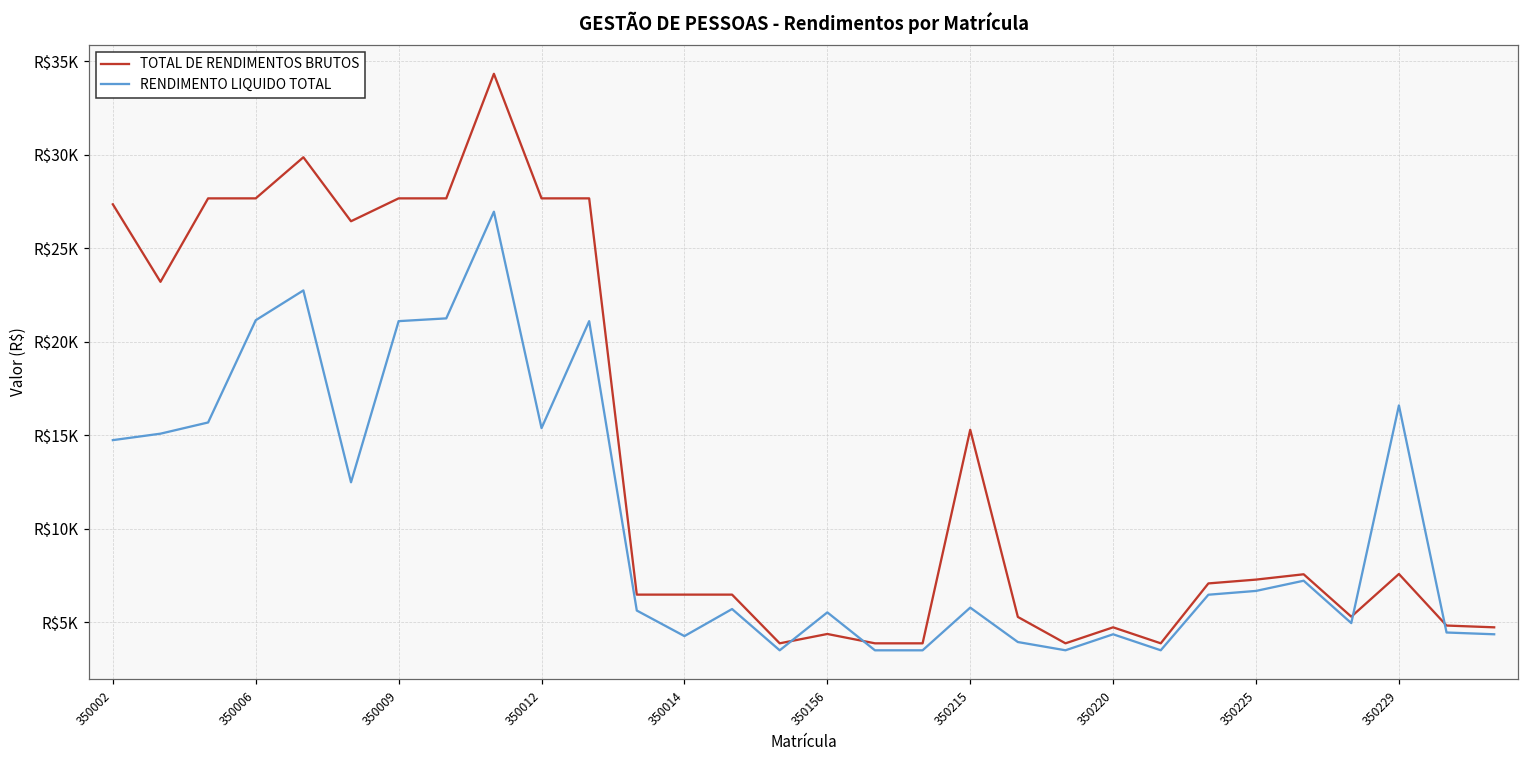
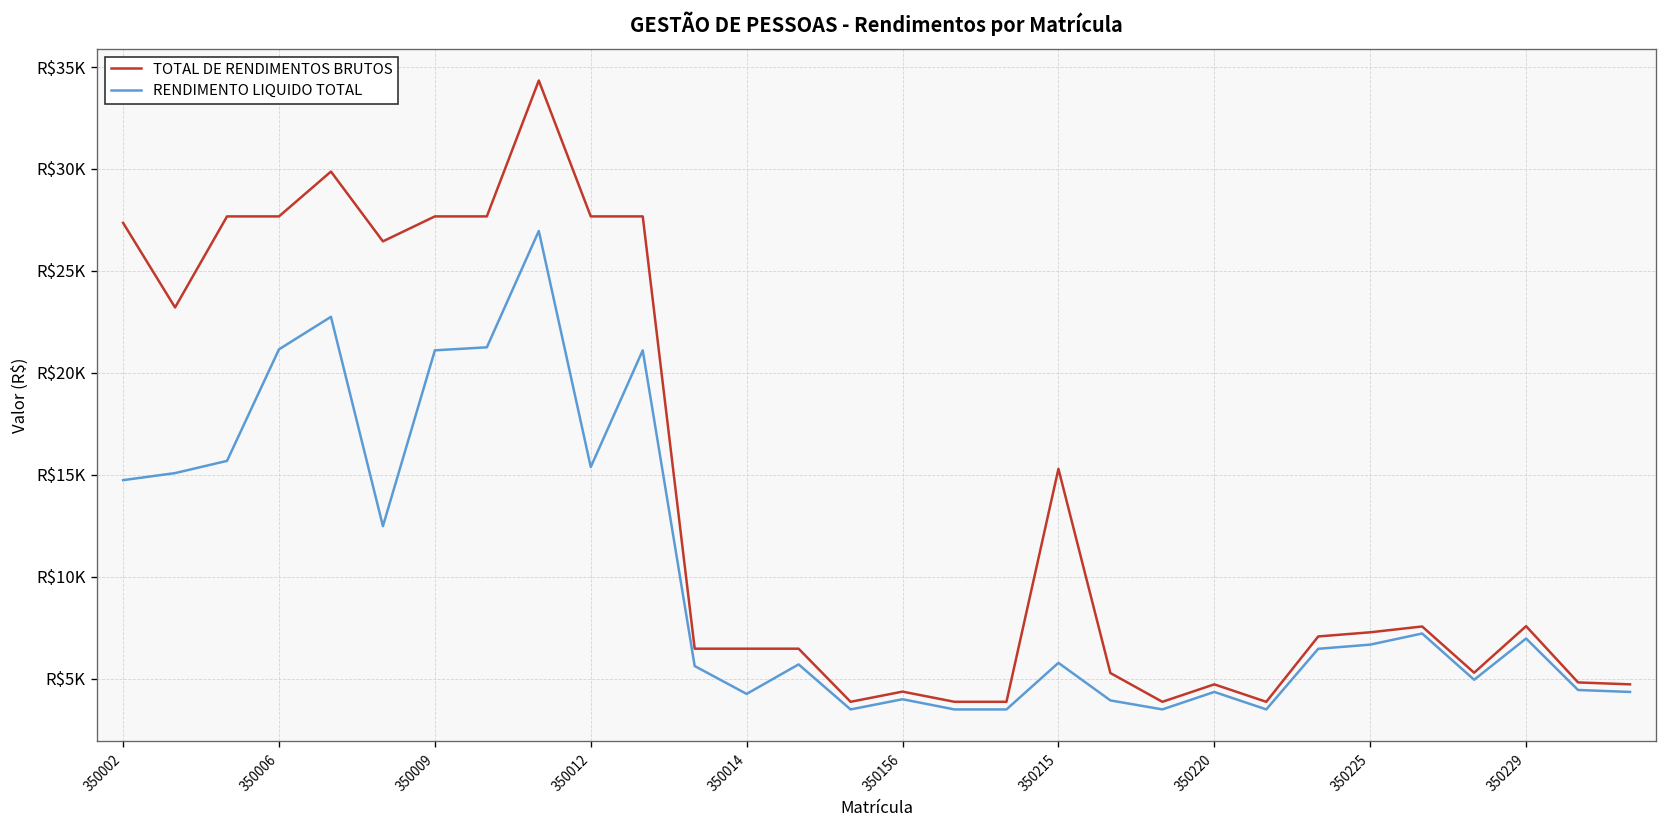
RENDIMENTO LIQUIDO TOTAL, 350156: R$5500 -> R$4000
RENDIMENTO LIQUIDO TOTAL, 350229: R$16600 -> R$7000
